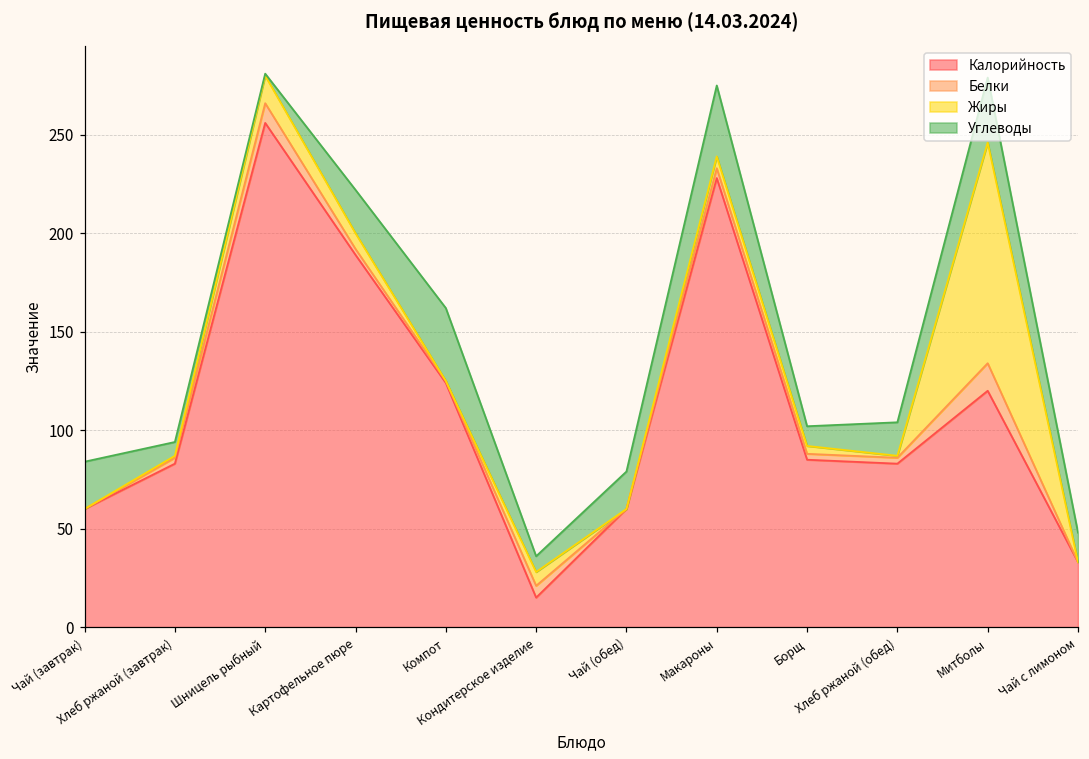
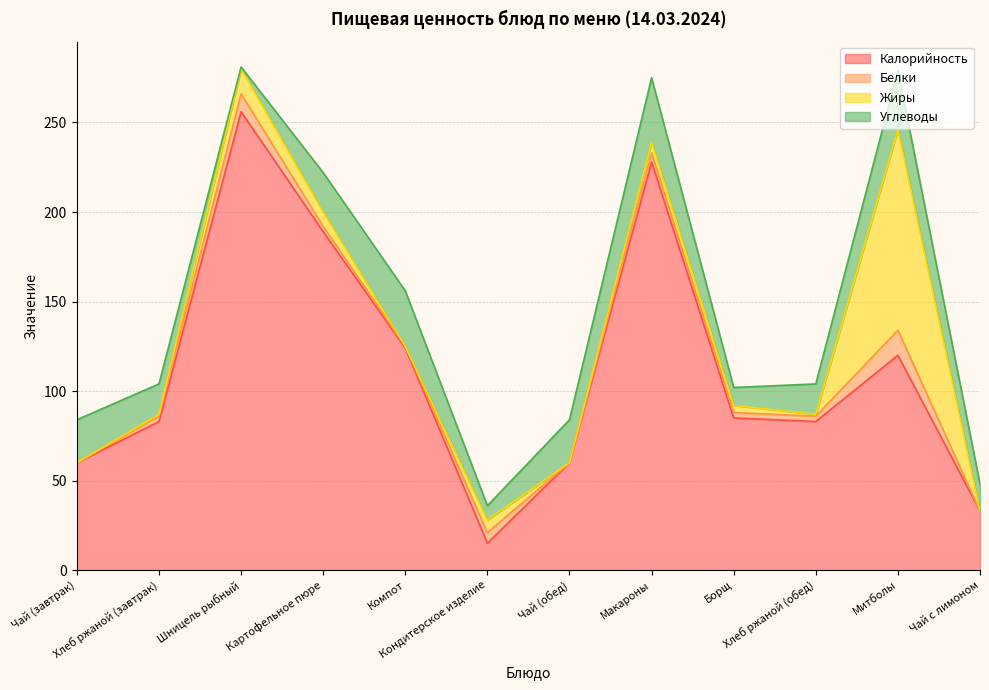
Углеводы, Хлеб ржаной (завтрак): 7 -> 17
Углеводы, Компот: 37 -> 31
Углеводы, Чай (обед): 19 -> 24
